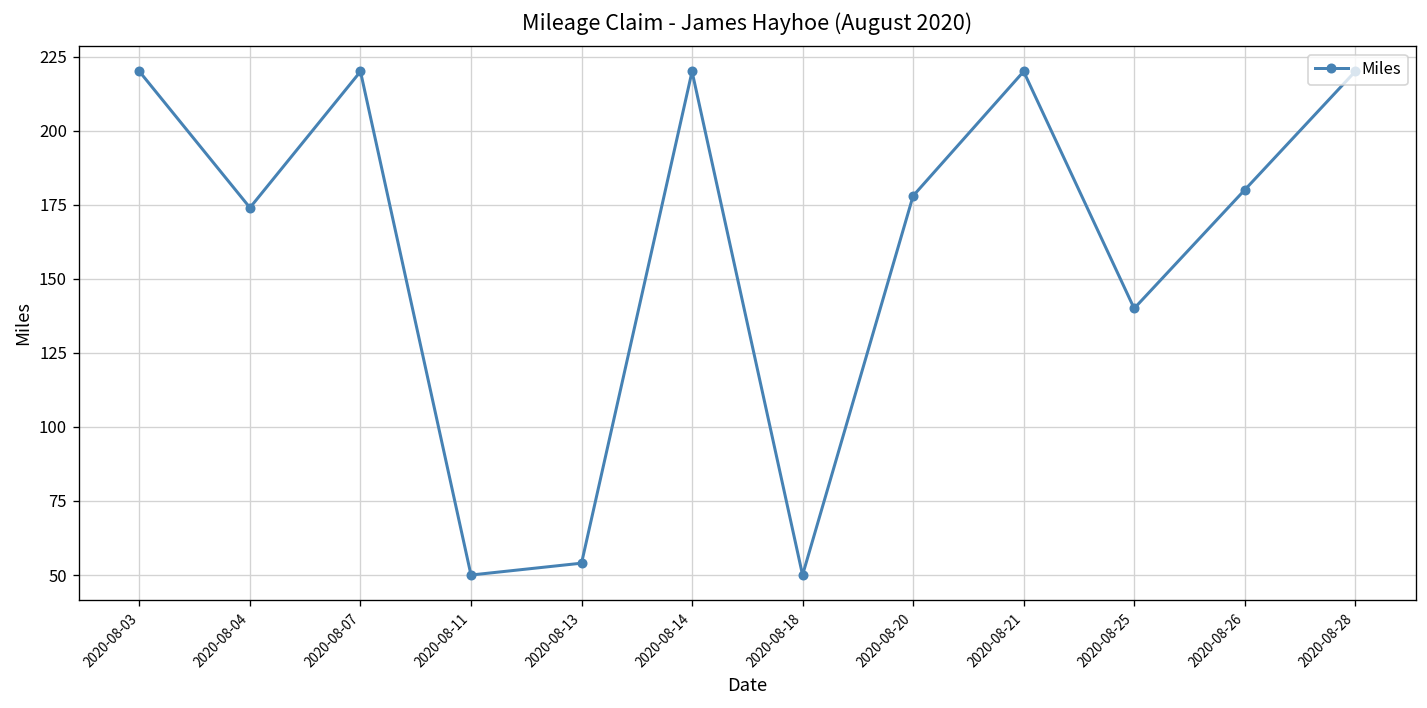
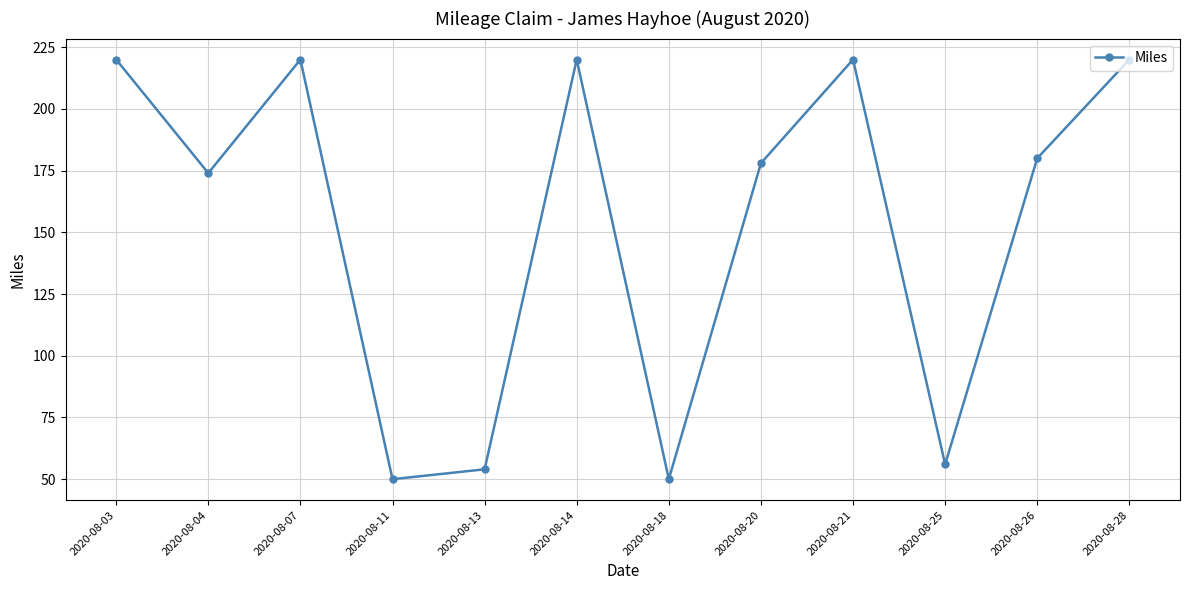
2020-08-25: 140 -> 56
